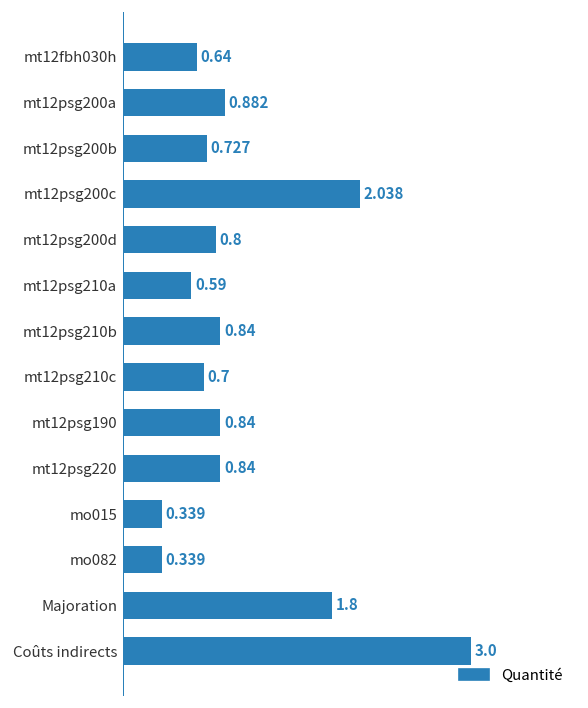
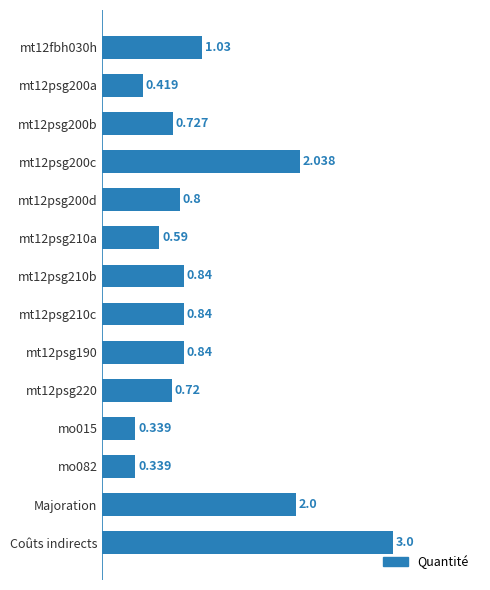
mt12fbh030h: 0.64 -> 1.03
mt12psg200a: 0.882 -> 0.419
mt12psg210c: 0.7 -> 0.84
mt12psg220: 0.84 -> 0.72
Majoration: 1.8 -> 2.0
